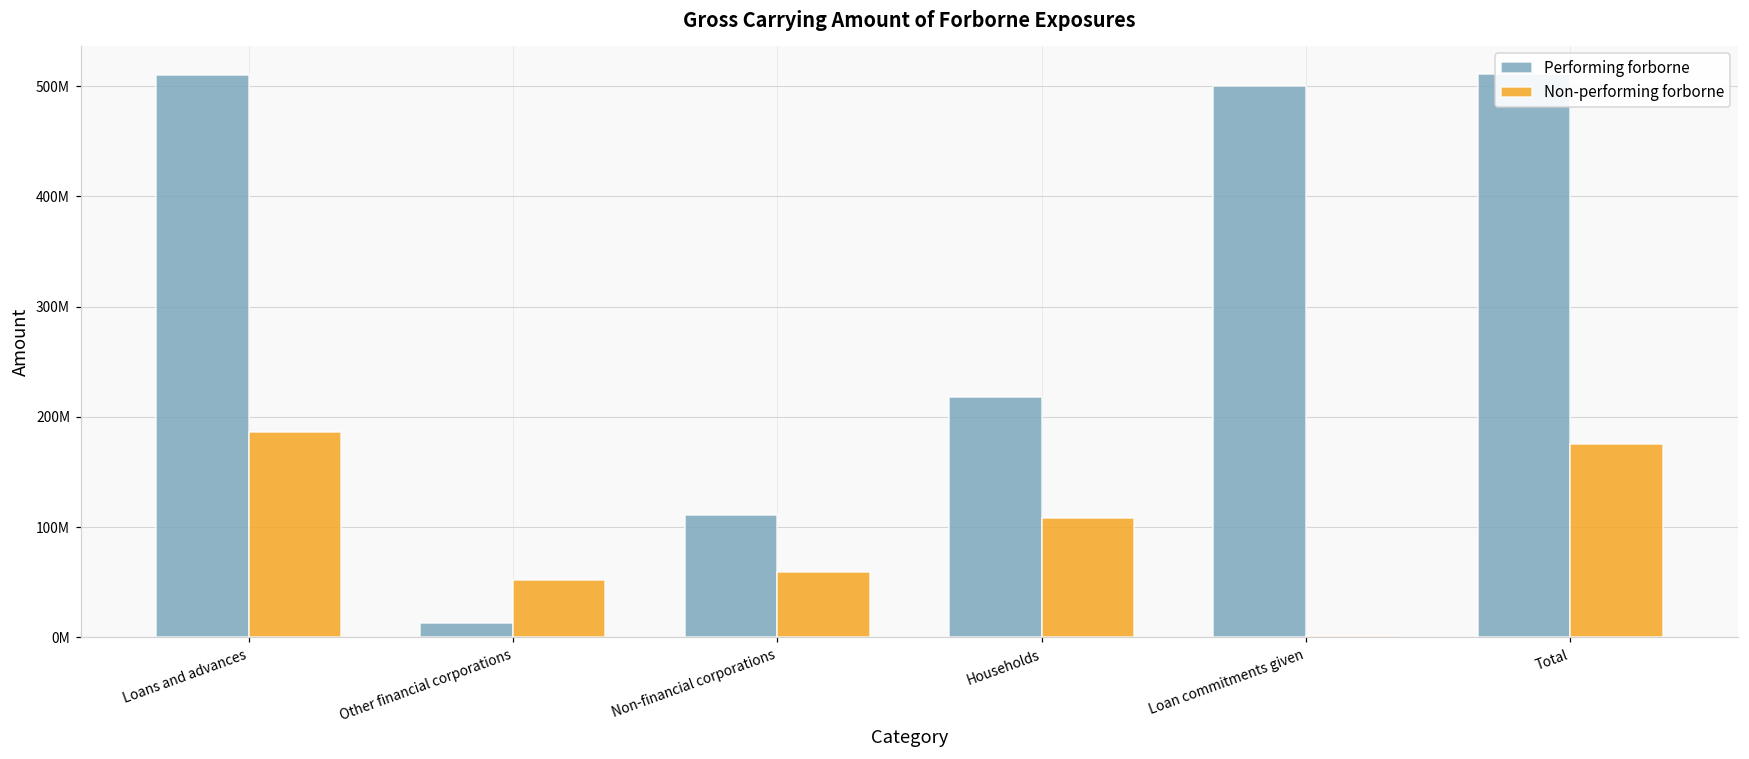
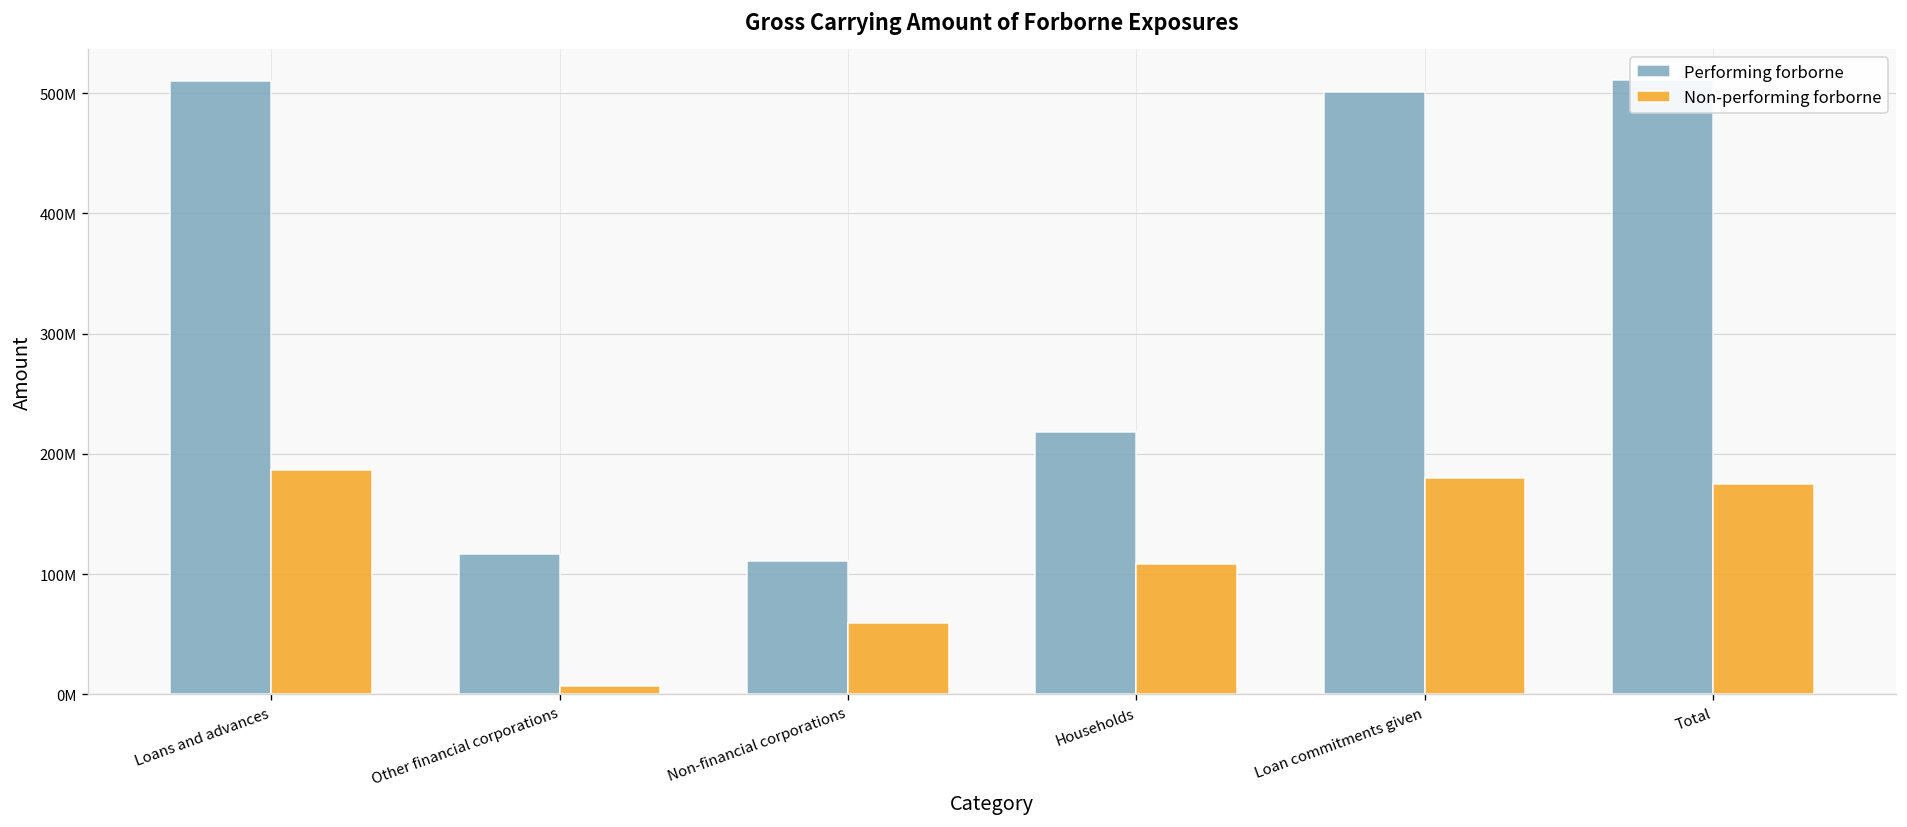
Performing forborne, Other financial corporations: 13000000 -> 116000000
Non-performing forborne, Other financial corporations: 52000000 -> 7000000
Non-performing forborne, Loan commitments given: 1000000 -> 180000000
